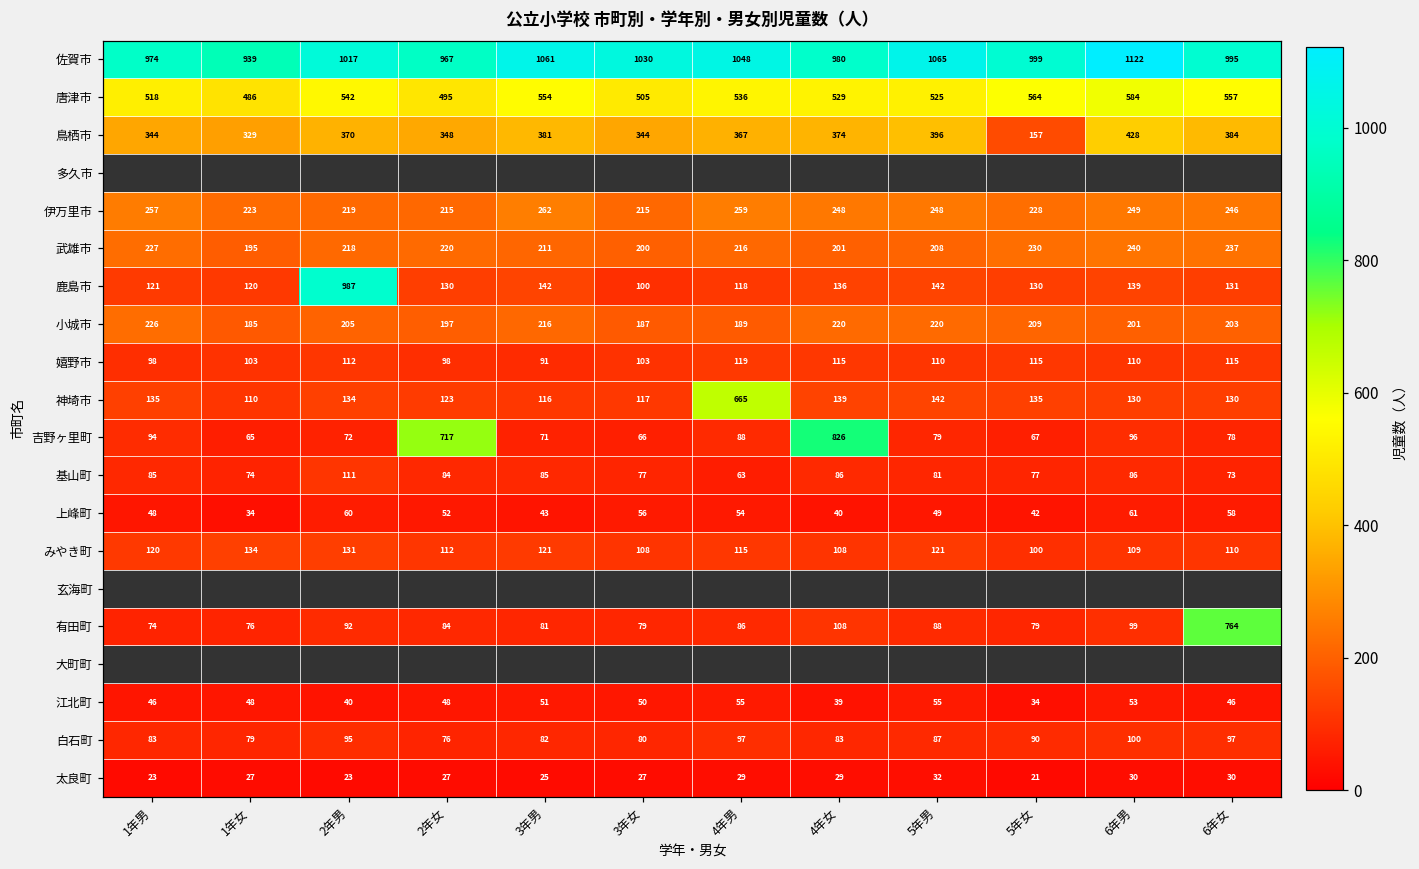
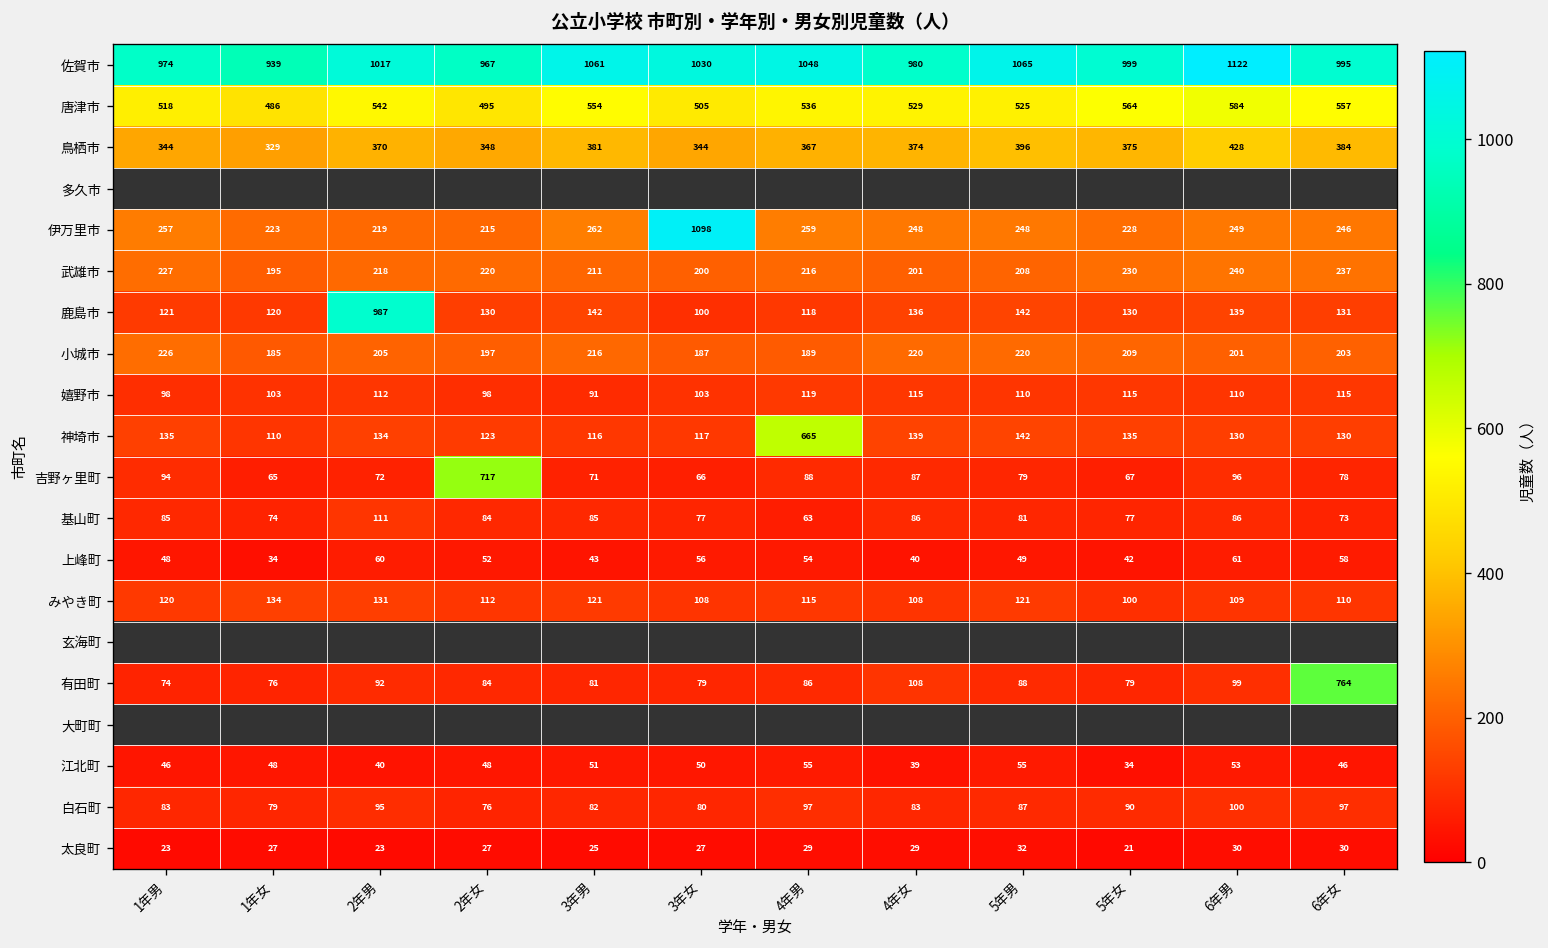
鳥栖市, 5年女: 157 -> 375
伊万里市, 3年女: 215 -> 1098
吉野ヶ里町, 4年女: 826 -> 87
